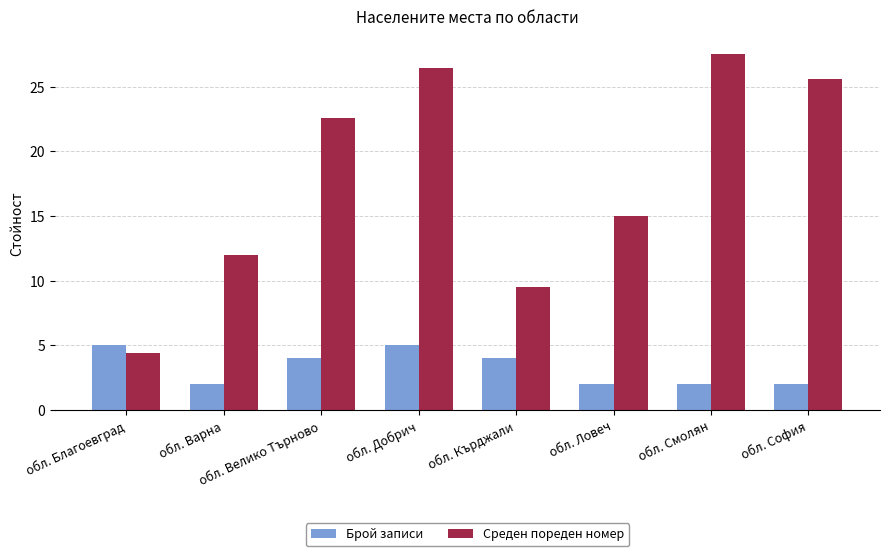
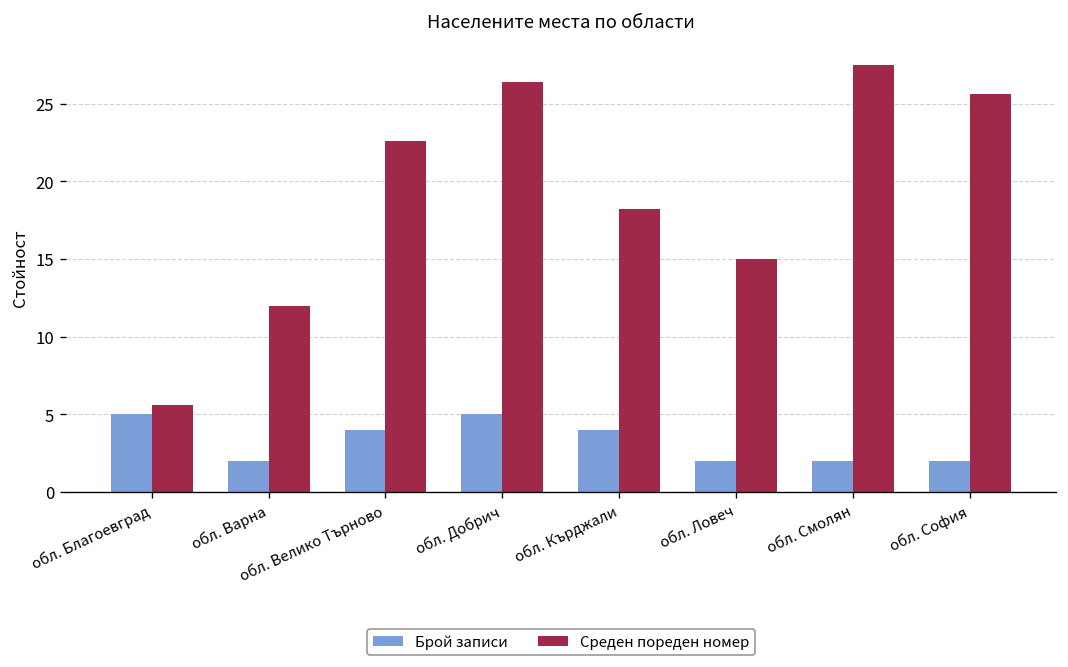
Среден пореден номер, обл. Благоевград: 4.4 -> 5.6
Среден пореден номер, обл. Кърджали: 9.5 -> 18.2
